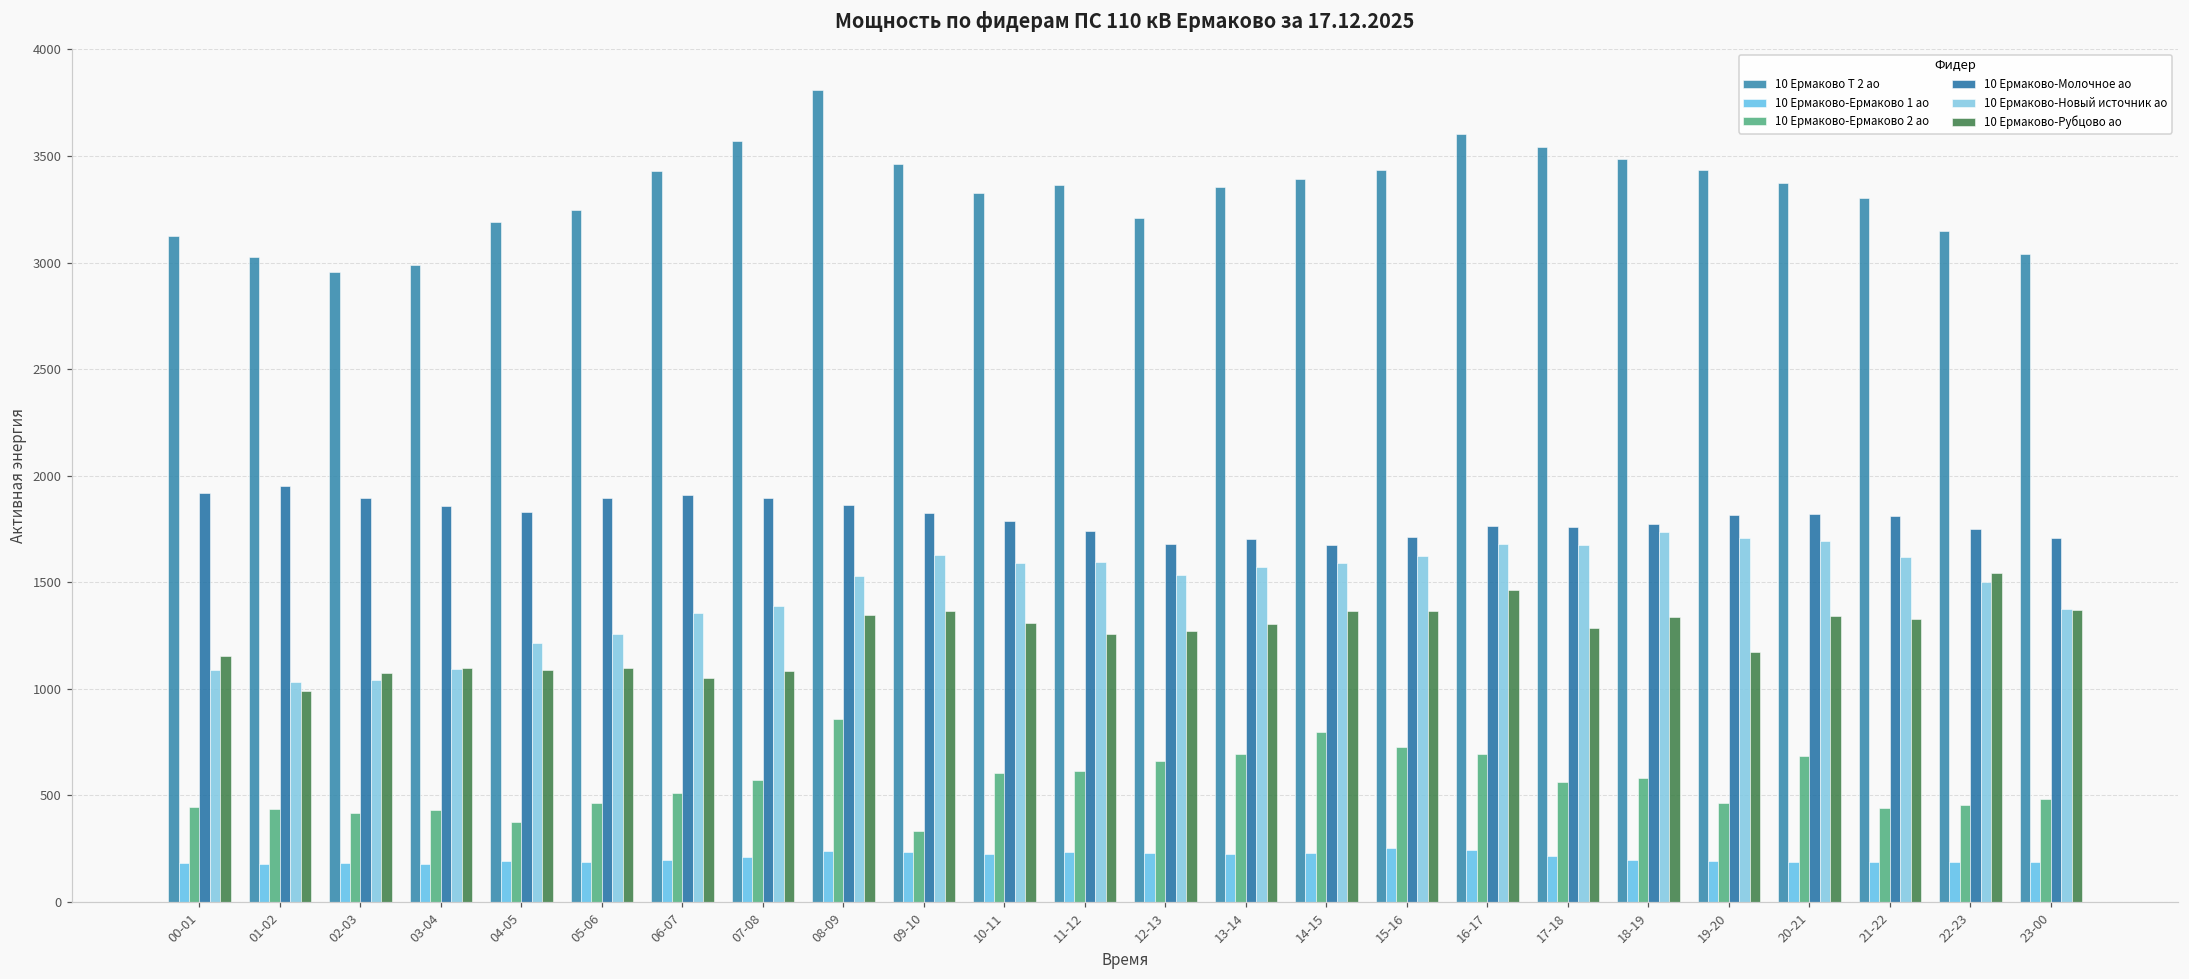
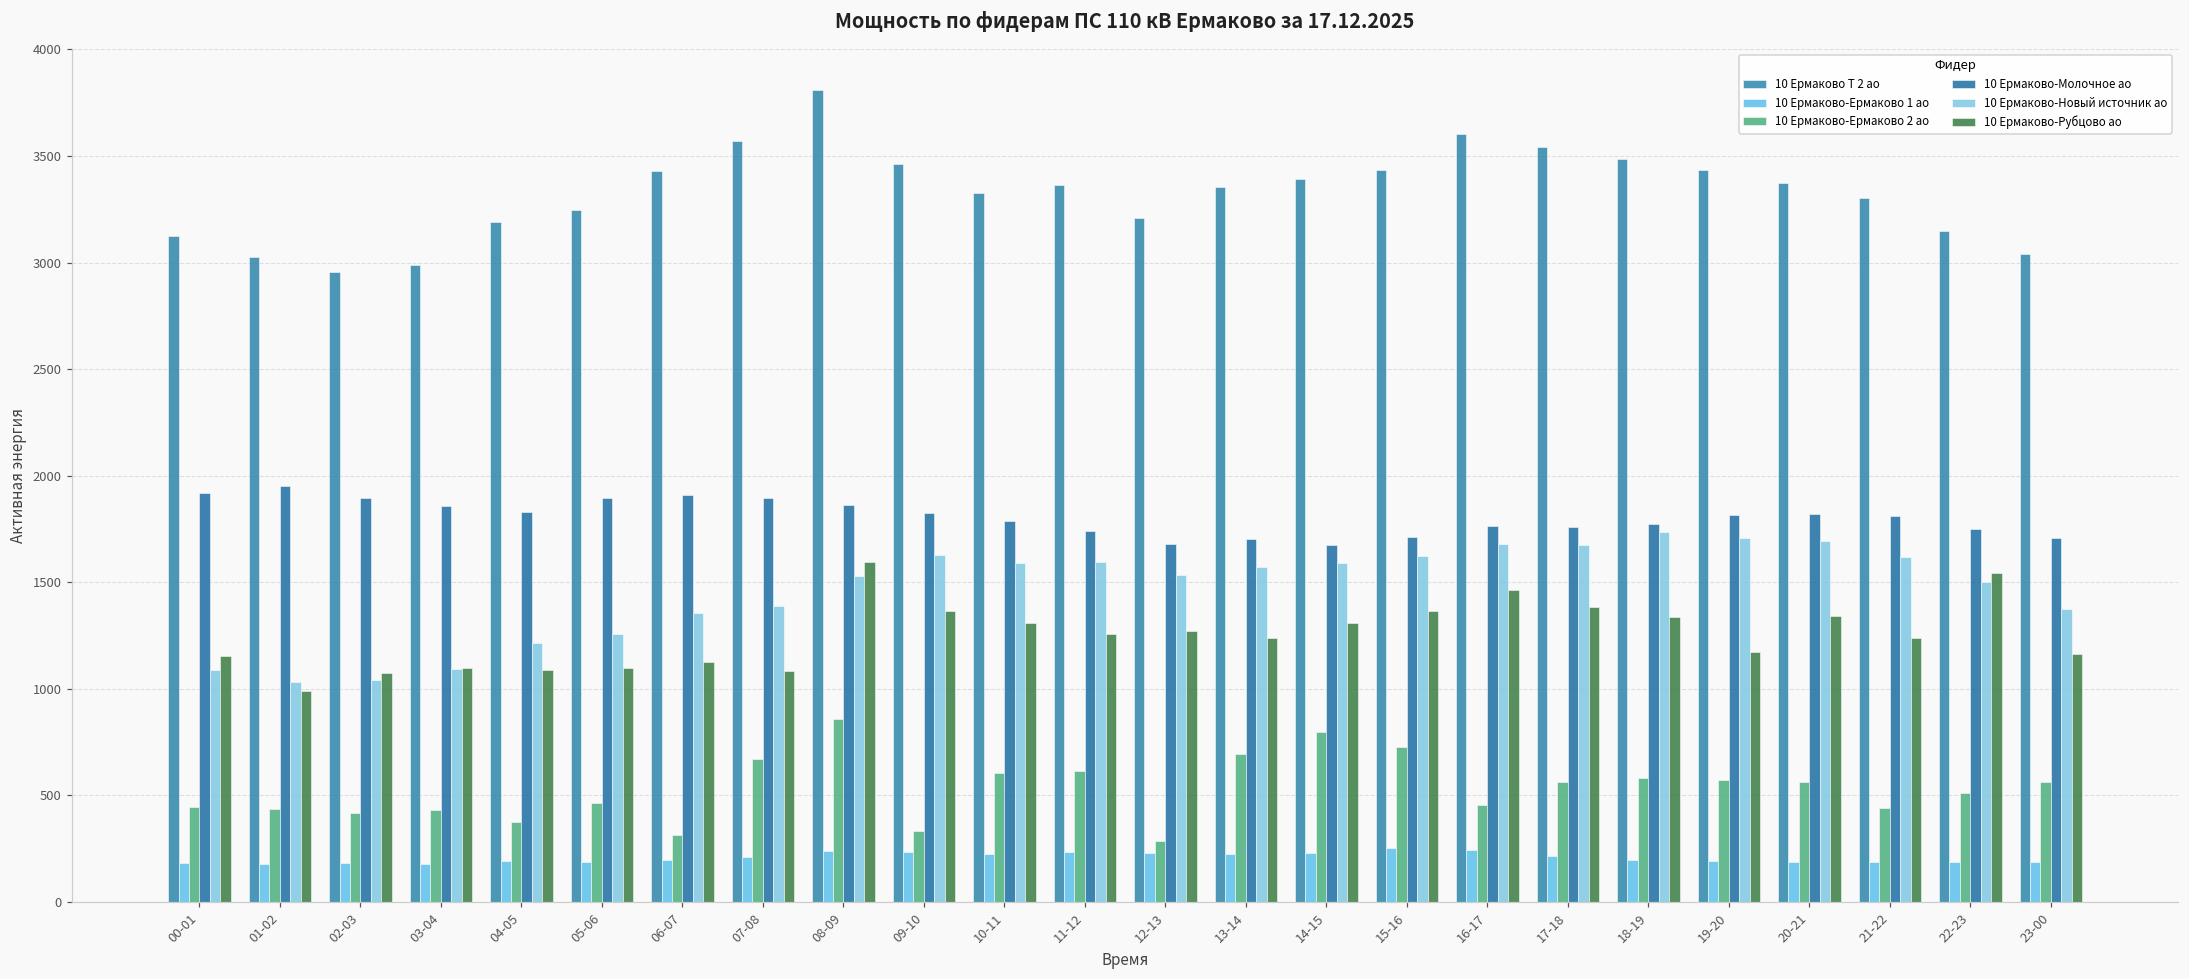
10 Ермаково-Ермаково 2 ао, 06-07: 510 -> 310
10 Ермаково-Рубцово ао, 06-07: 1050 -> 1130
10 Ермаково-Ермаково 2 ао, 07-08: 570 -> 670
10 Ермаково-Рубцово ао, 08-09: 1350 -> 1590
10 Ермаково-Ермаково 2 ао, 12-13: 660 -> 280
10 Ермаково-Рубцово ао, 13-14: 1300 -> 1240
10 Ермаково-Рубцово ао, 14-15: 1360 -> 1310
10 Ермаково-Ермаково 2 ао, 16-17: 690 -> 450
10 Ермаково-Рубцово ао, 17-18: 1290 -> 1380
10 Ермаково-Ермаково 2 ао, 19-20: 470 -> 570
10 Ермаково-Ермаково 2 ао, 20-21: 690 -> 560
10 Ермаково-Рубцово ао, 21-22: 1330 -> 1240
10 Ермаково-Ермаково 2 ао, 22-23: 460 -> 510
10 Ермаково-Ермаково 2 ао, 23-00: 480 -> 560
10 Ермаково-Рубцово ао, 23-00: 1370 -> 1160
